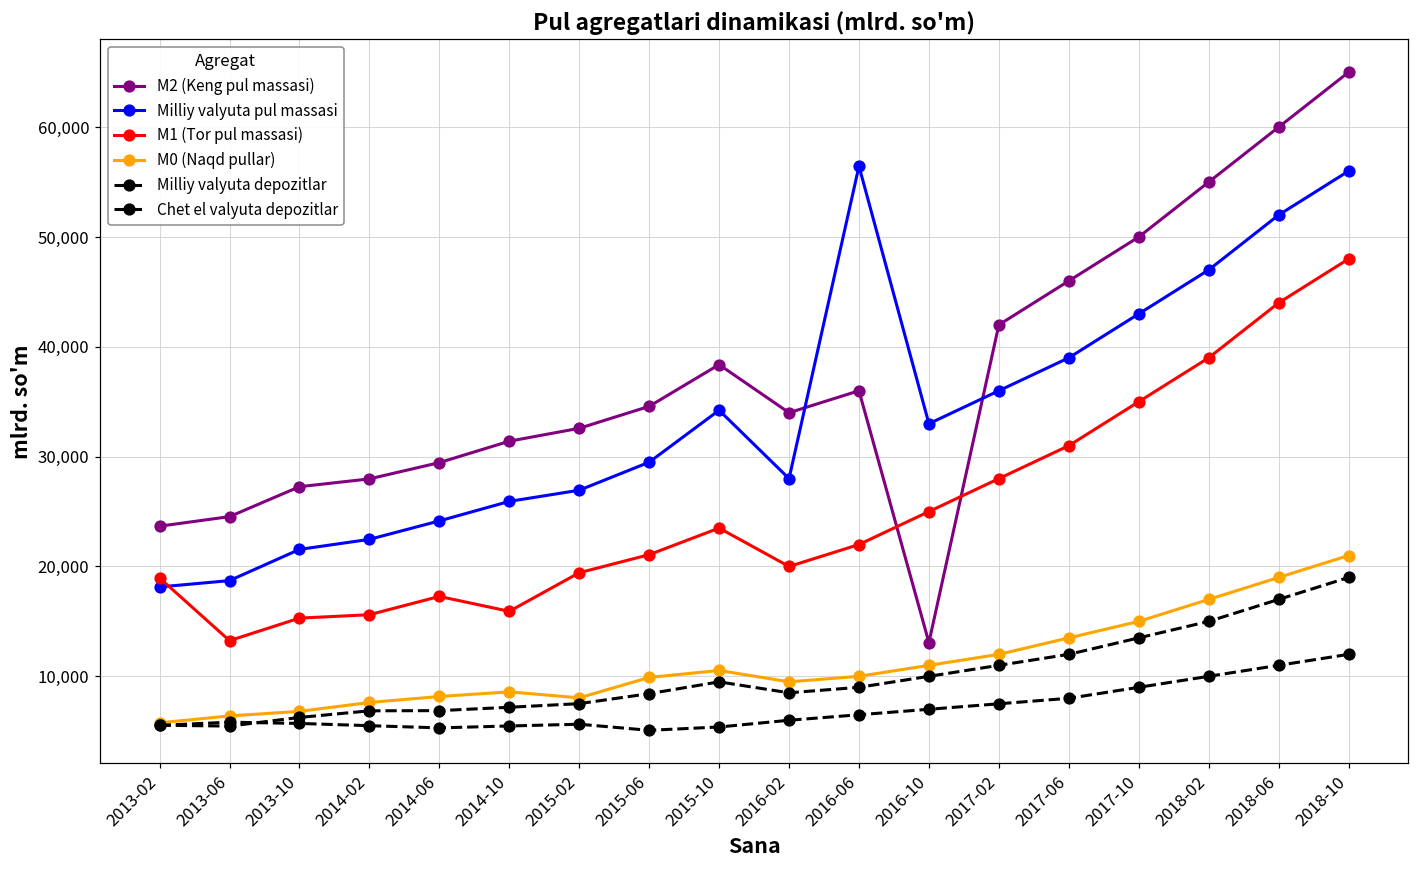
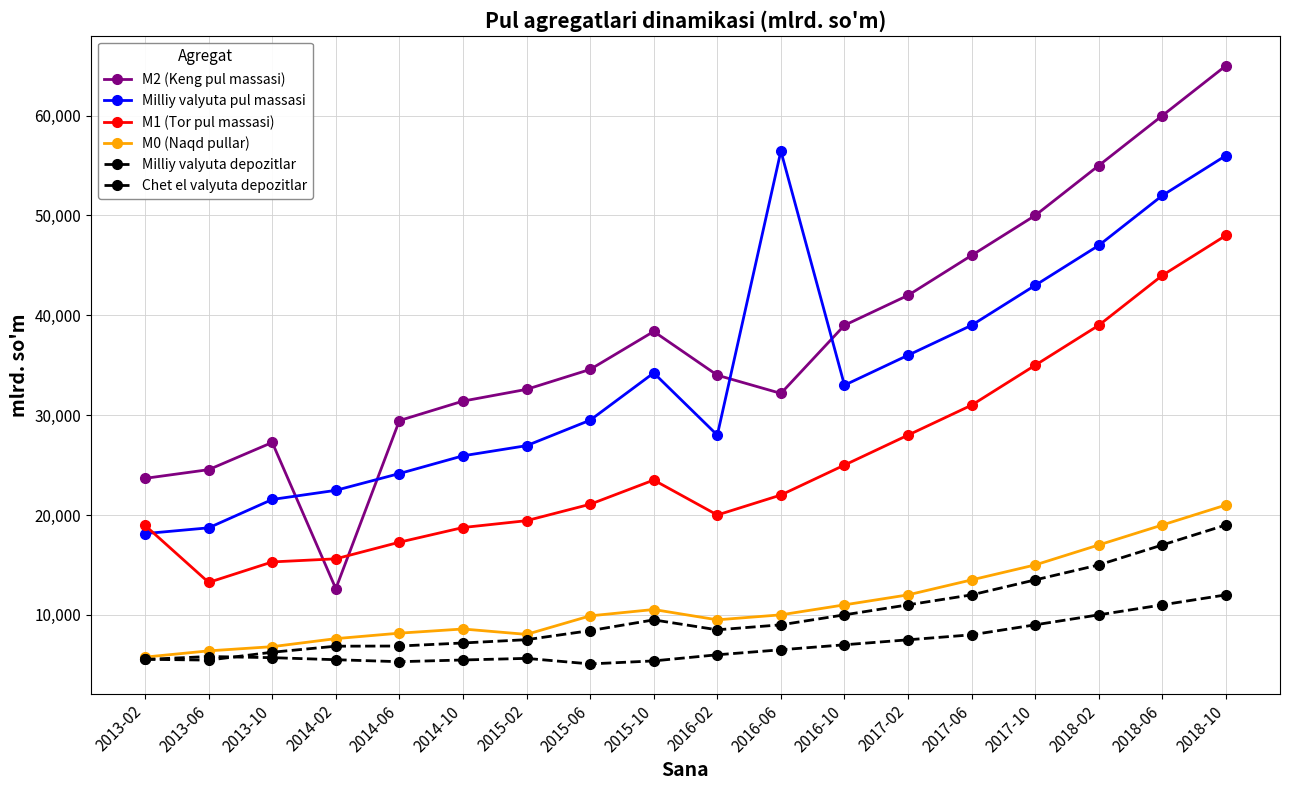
M2 (Keng pul massasi), 2014-02: 28,000 -> 13,000
M1 (Tor pul massasi), 2014-10: 16,000 -> 19,000
M2 (Keng pul massasi), 2016-06: 36,000 -> 32,000
M2 (Keng pul massasi), 2016-10: 13,000 -> 39,000
